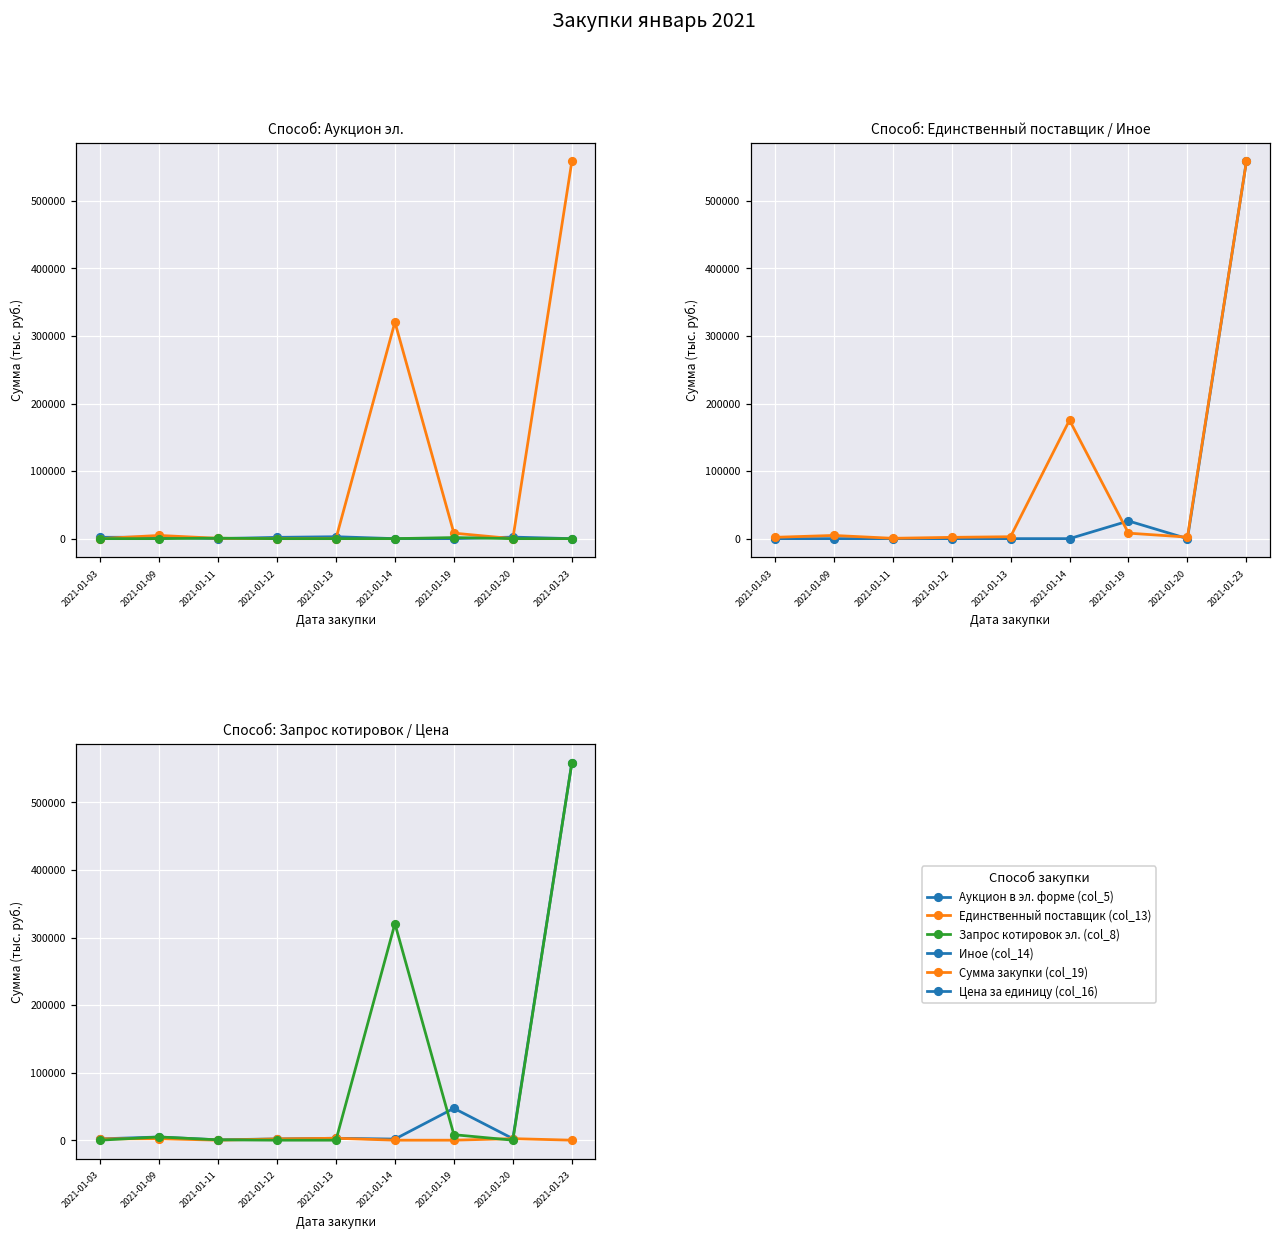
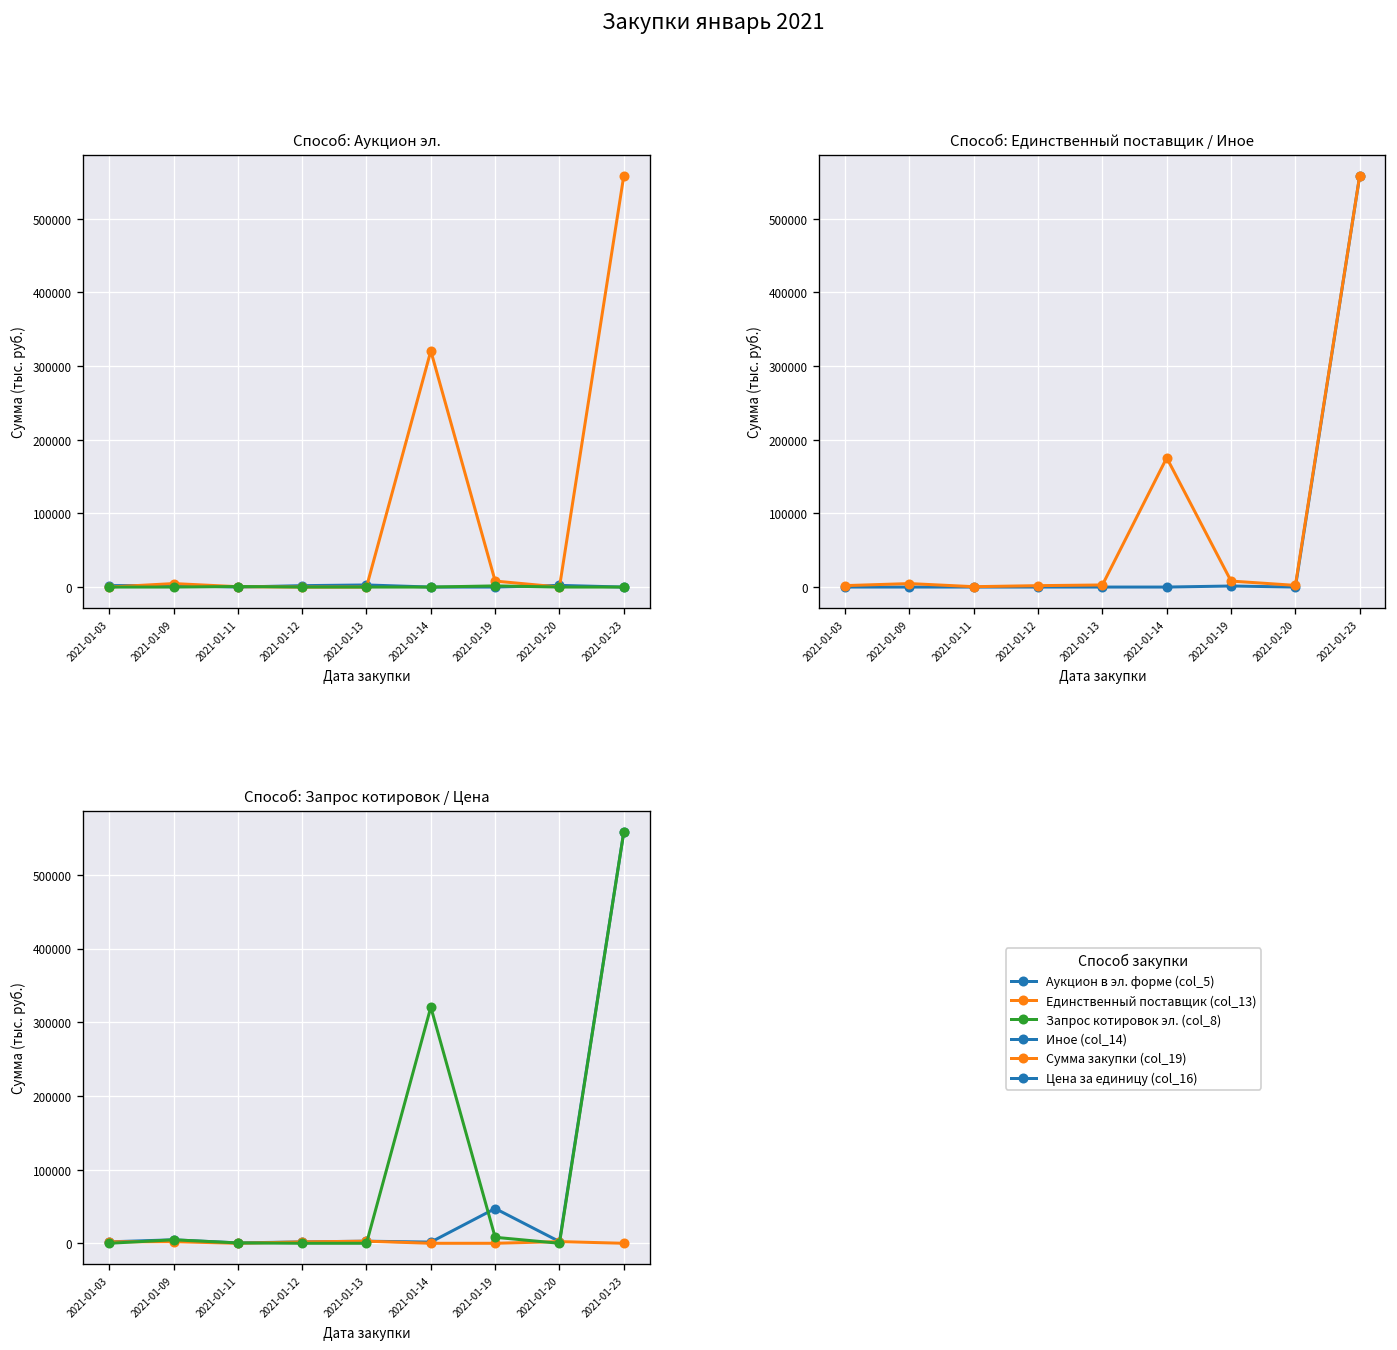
Способ: Единственный поставщик / Иное, Иное (col_14), 2021-01-19: 30000 -> 0
